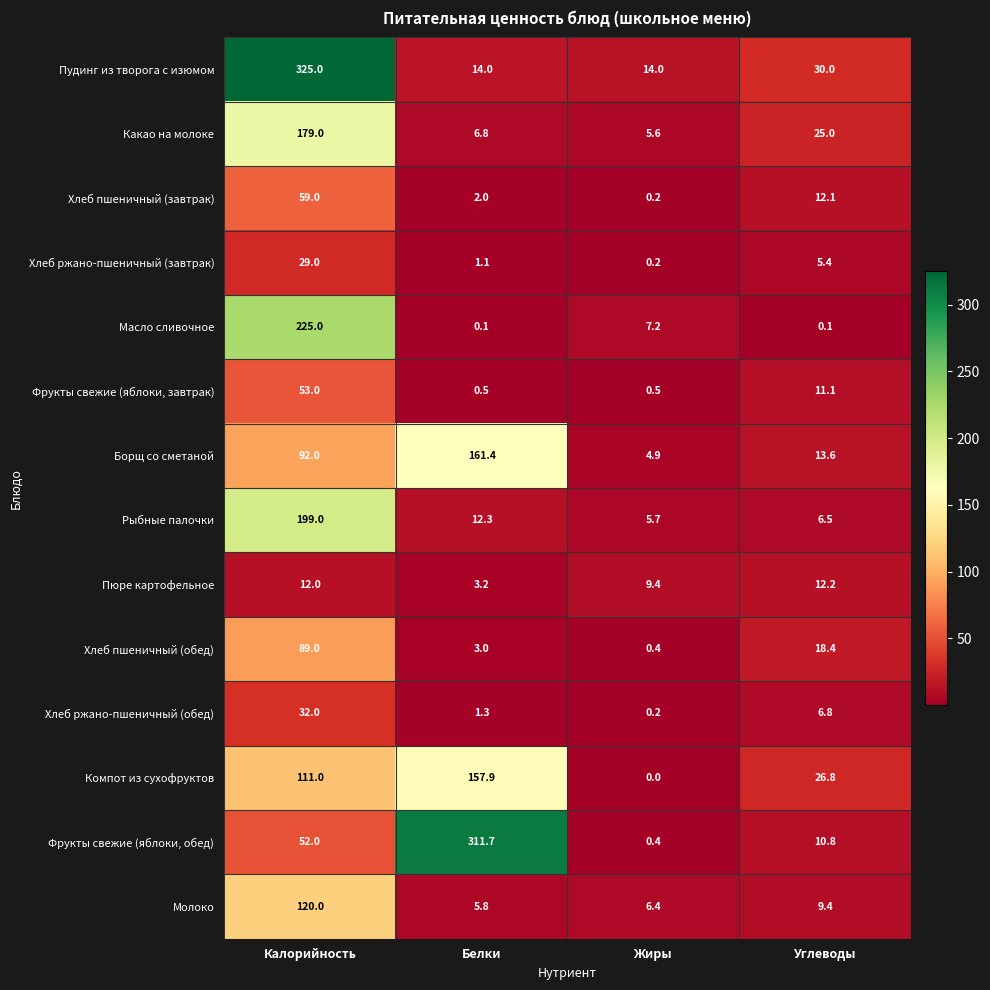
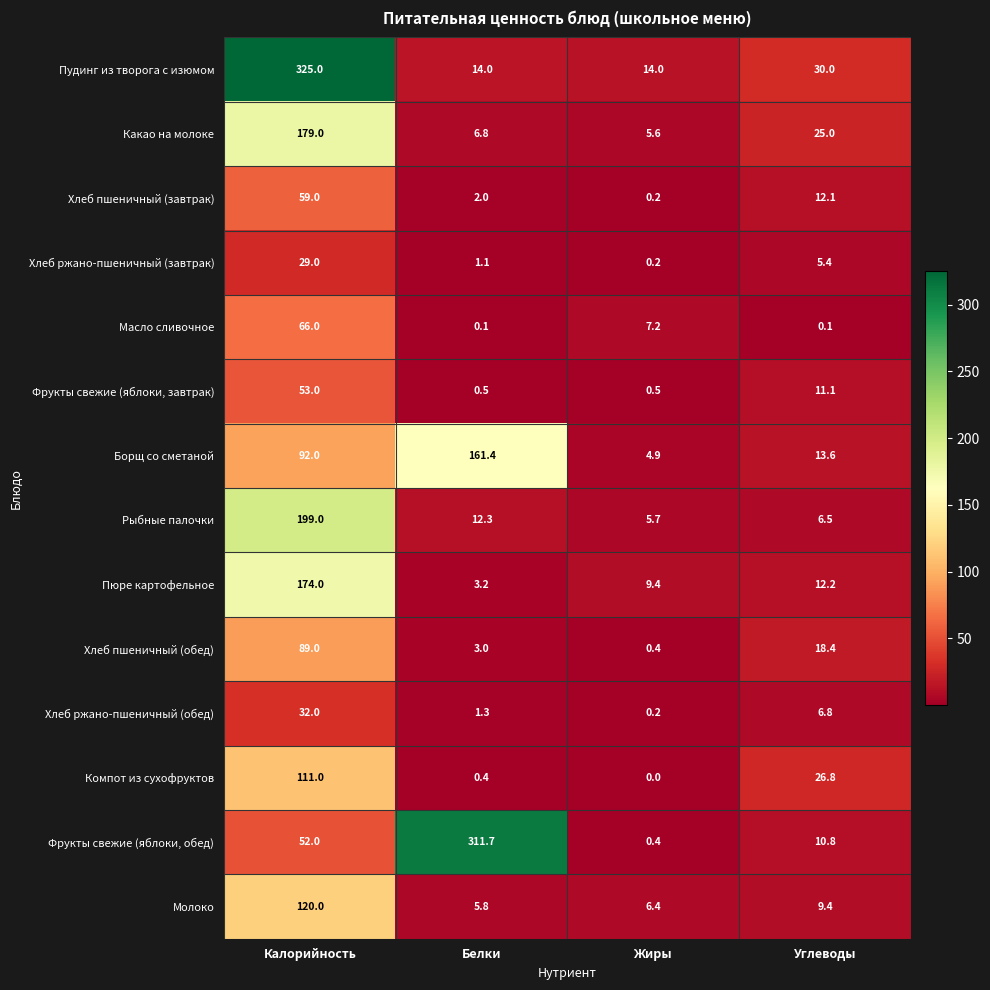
Масло сливочное, Калорийность: 225.0 -> 66.0
Пюре картофельное, Калорийность: 12.0 -> 174.0
Компот из сухофруктов, Белки: 157.9 -> 0.4
